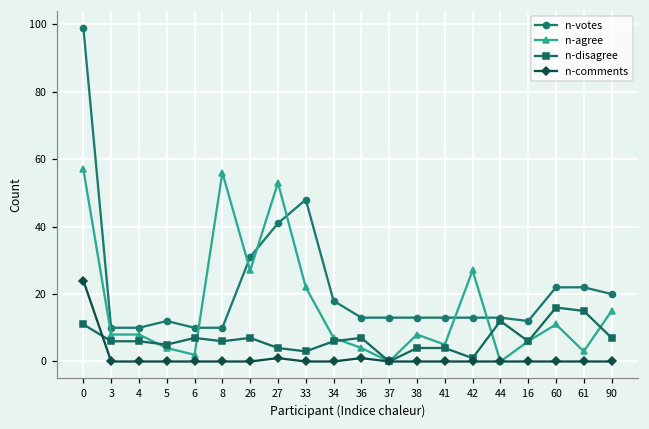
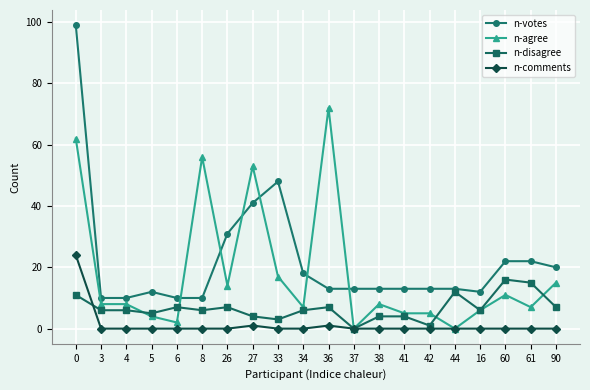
n-agree, 0: 57 -> 62
n-agree, 26: 27 -> 14
n-agree, 33: 22 -> 17
n-agree, 36: 4 -> 72
n-agree, 42: 27 -> 5
n-agree, 61: 3 -> 7
